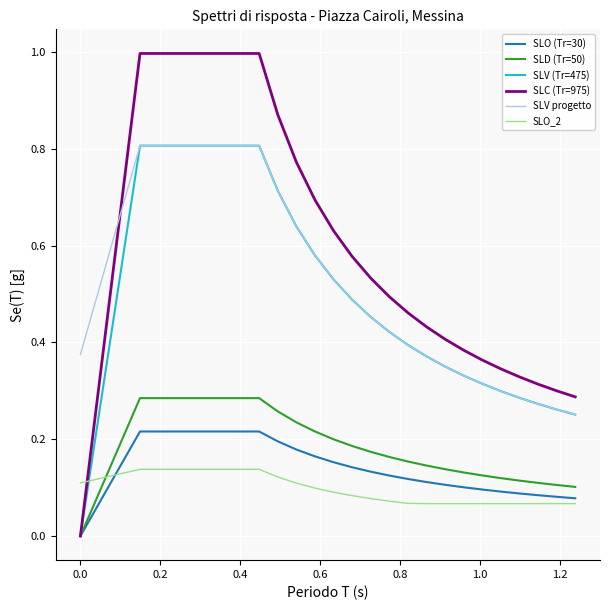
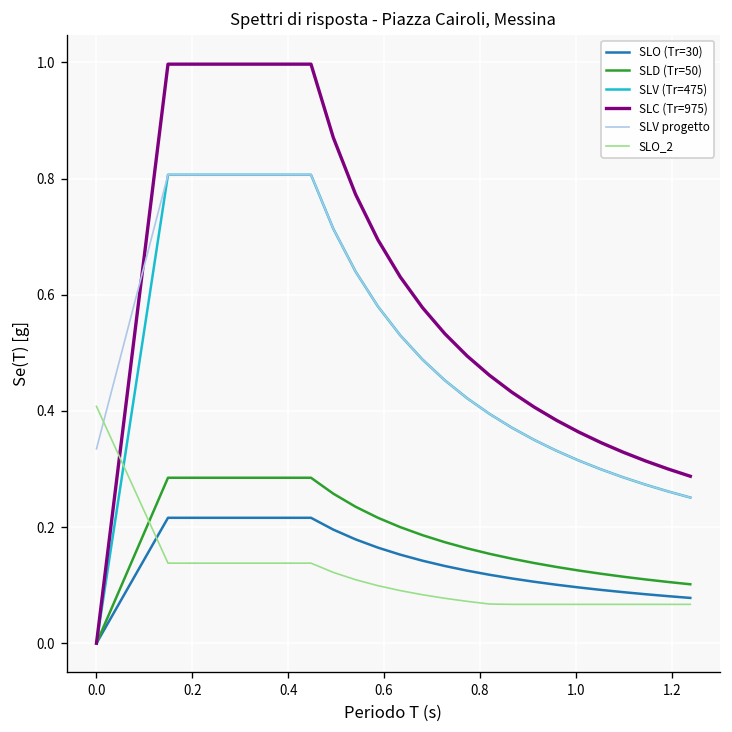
SLV progetto, 0.0: 0.38 -> 0.33
SLO_2, 0.0: 0.11 -> 0.41
